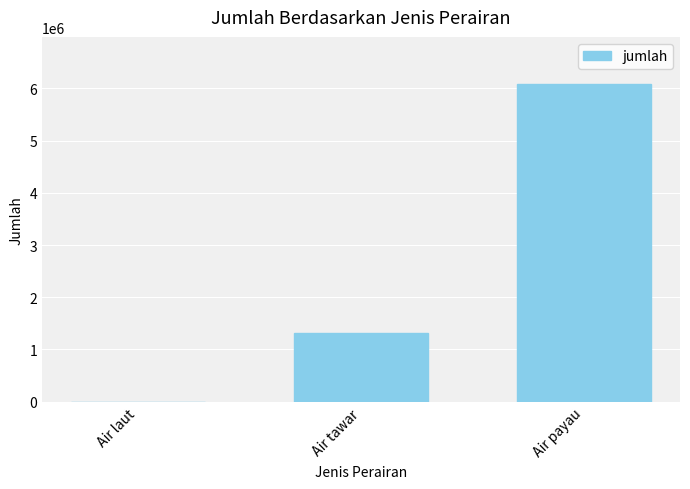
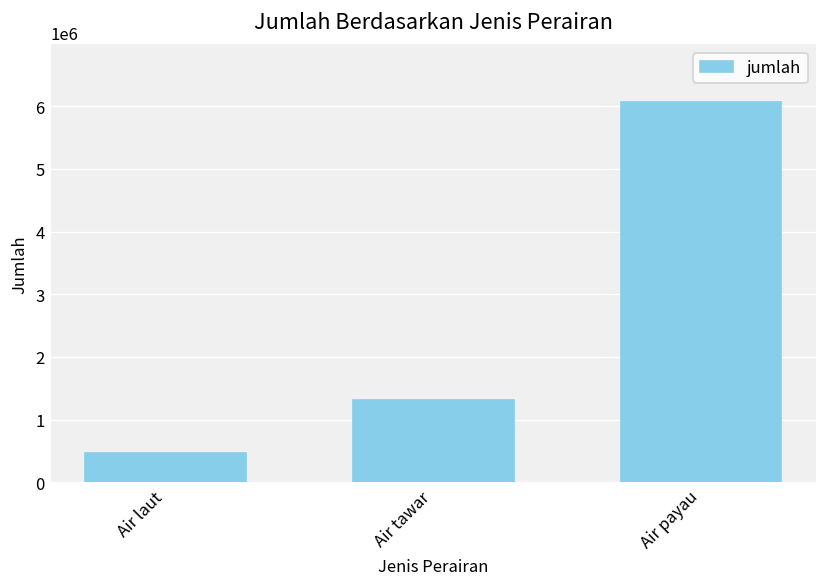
Air laut: 0 -> 500000
